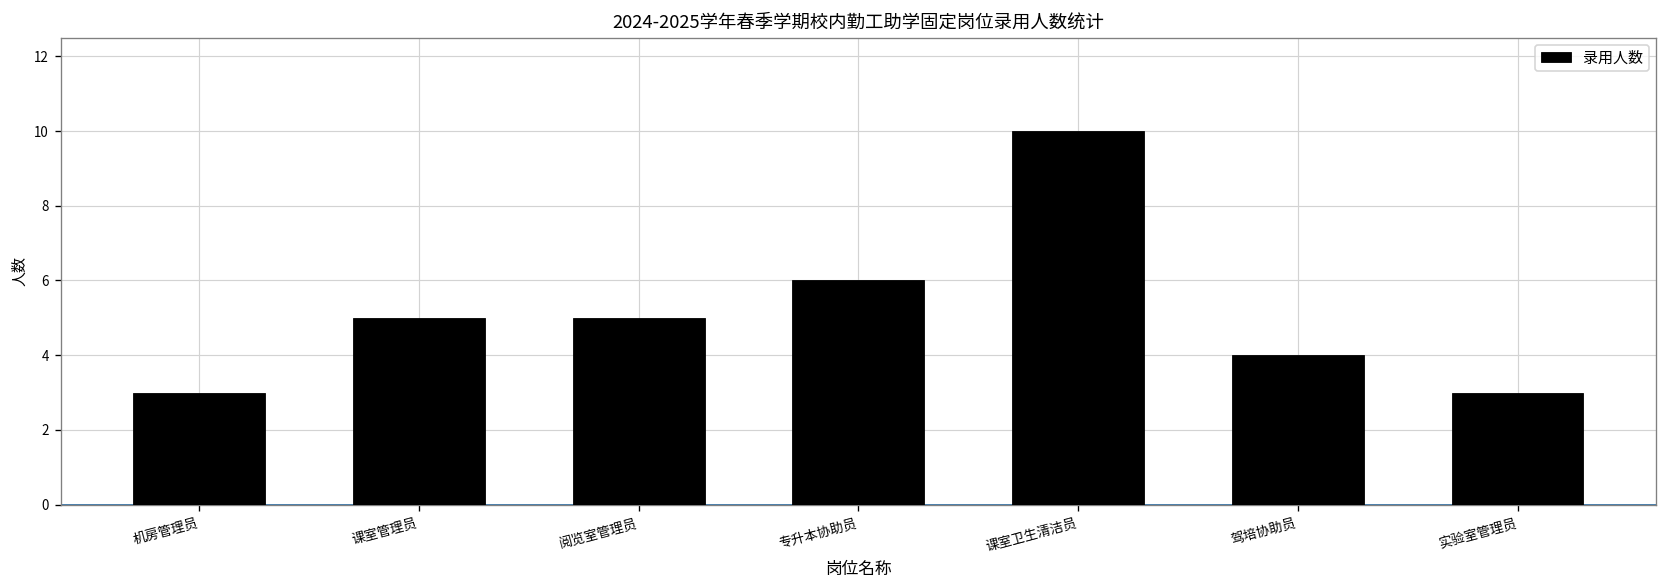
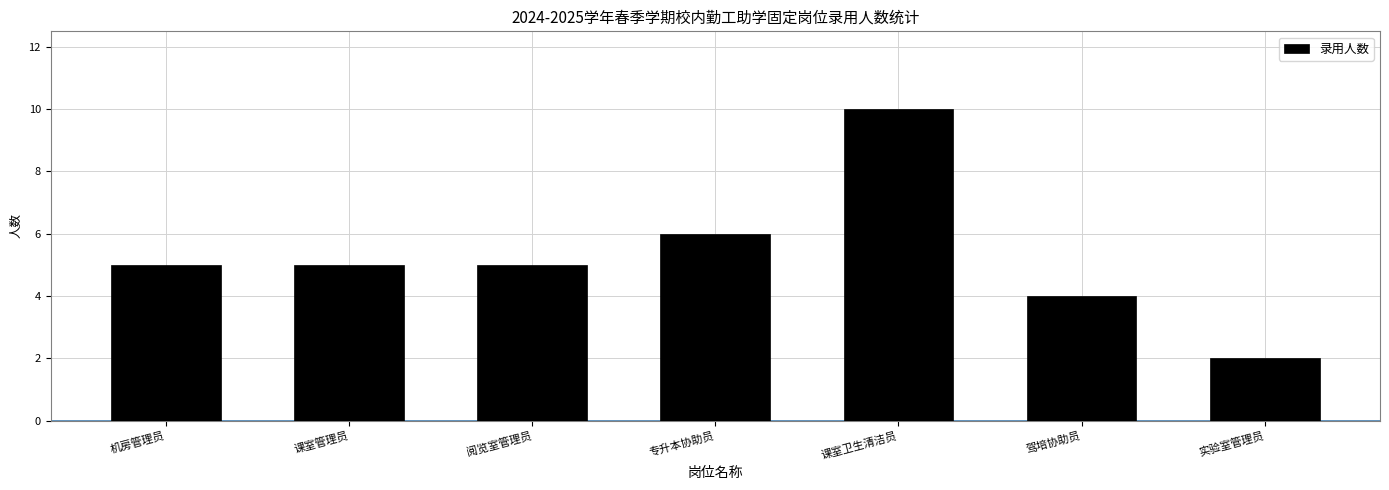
机房管理员: 3 -> 5
实验室管理员: 3 -> 2
